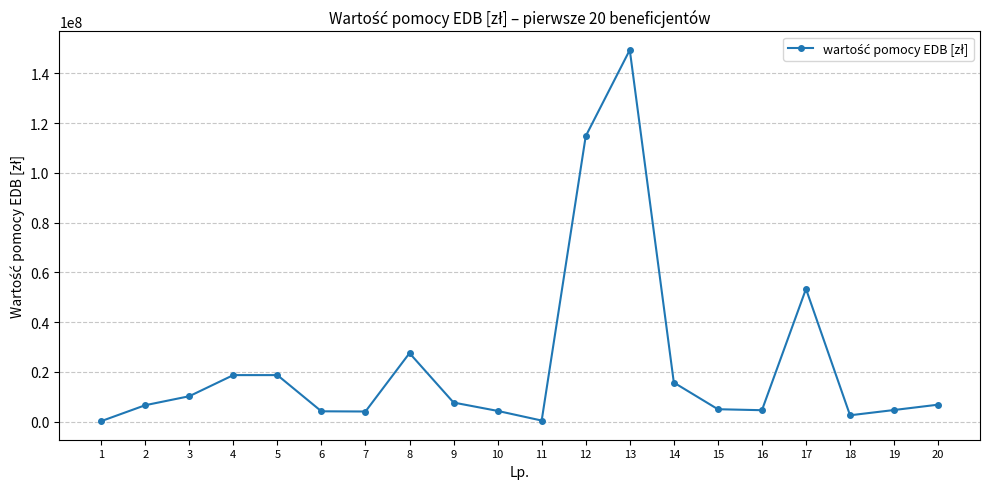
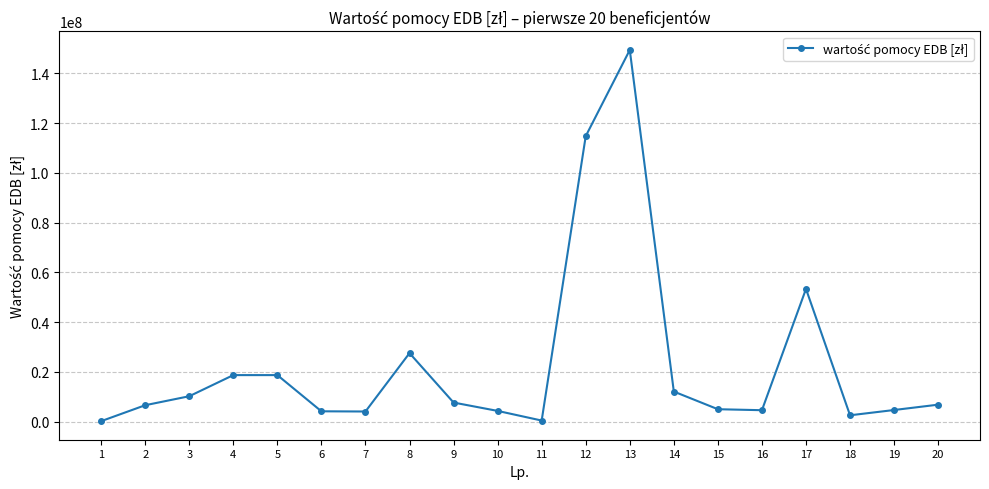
14: 16000000 -> 12000000
